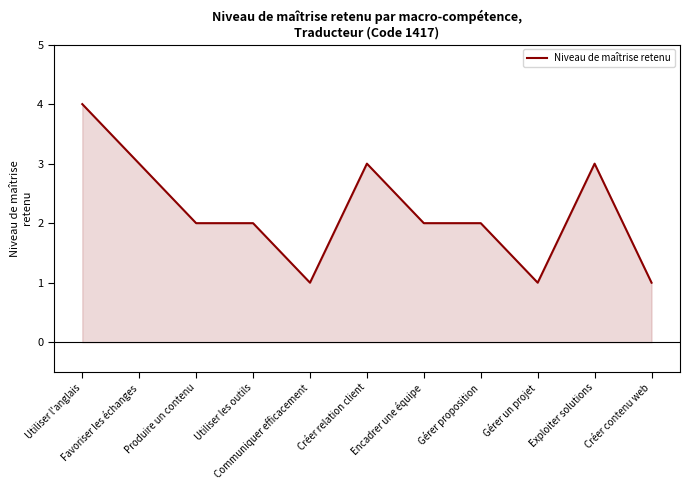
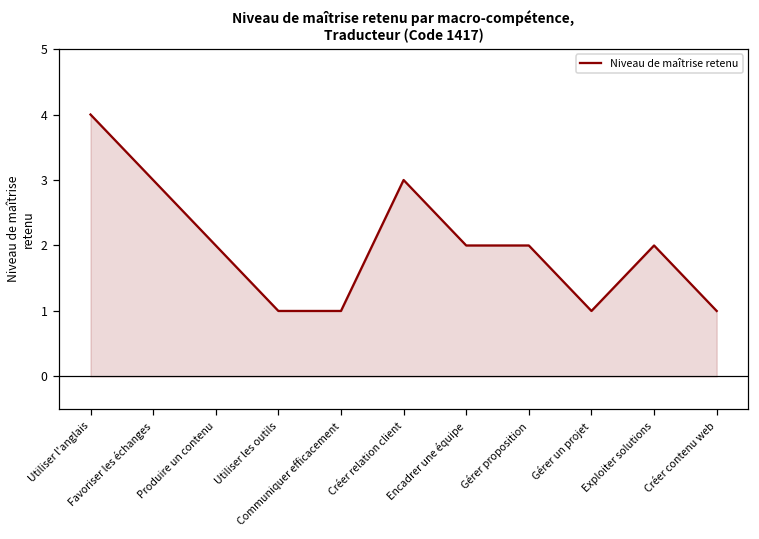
Utiliser les outils: 2 -> 1
Exploiter solutions: 3 -> 2
